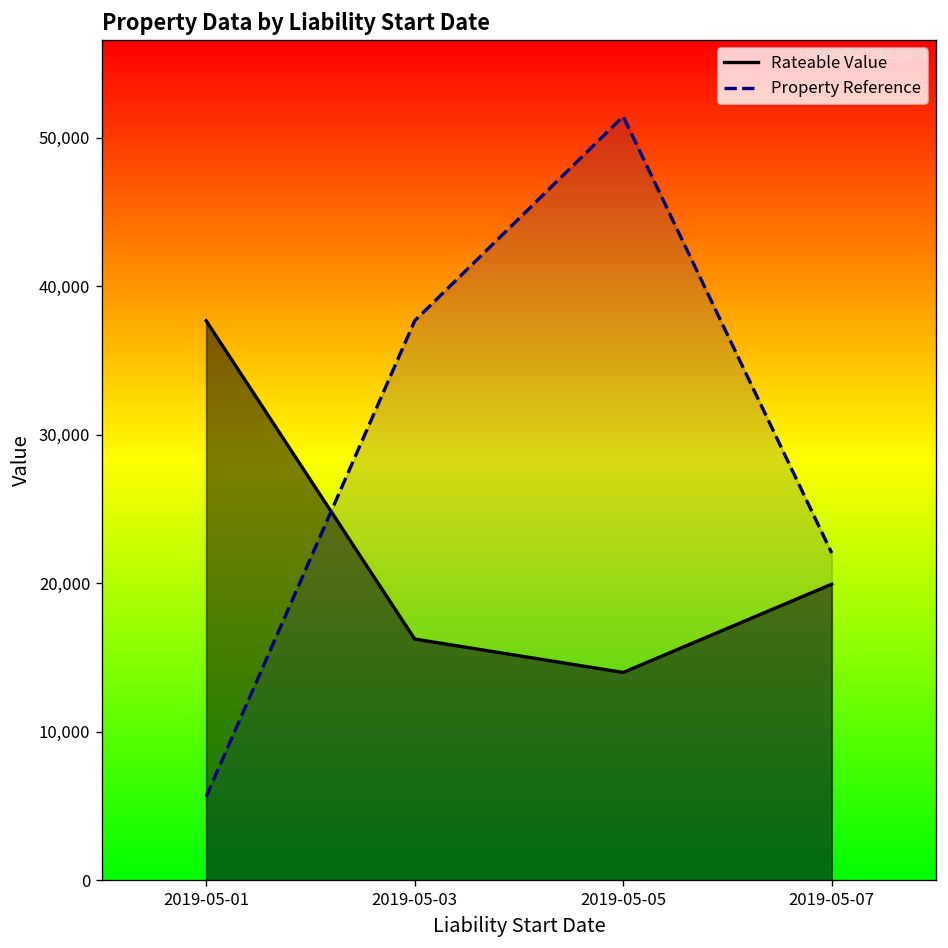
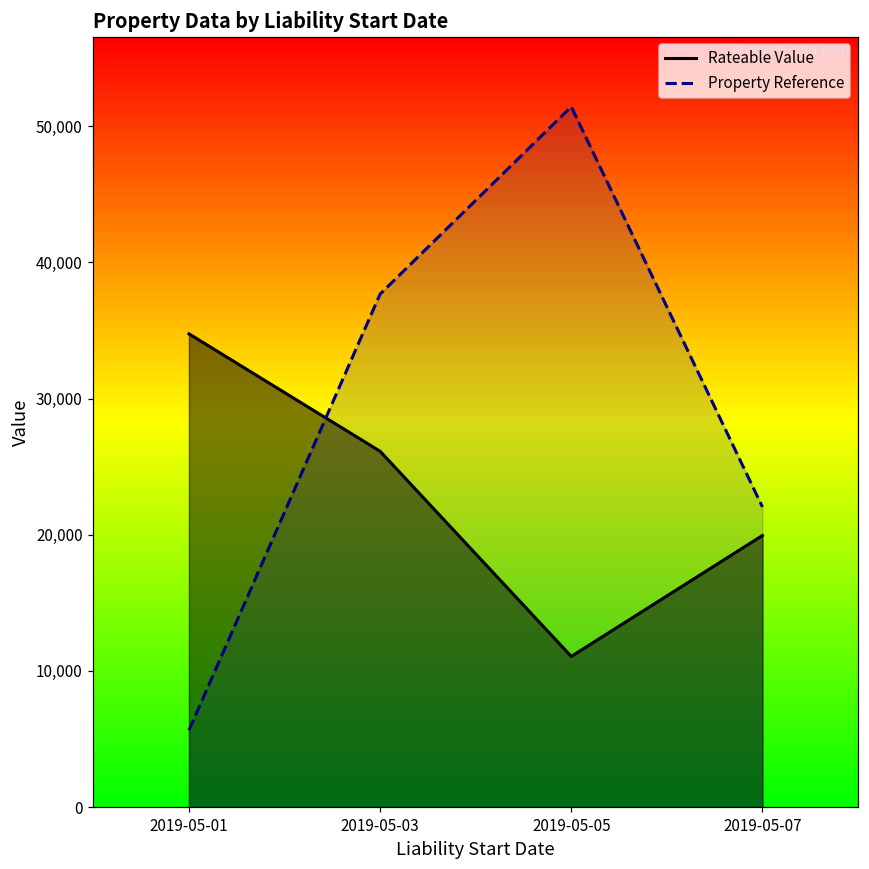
Rateable Value, 2019-05-01: 37,700 -> 34,800
Rateable Value, 2019-05-03: 16,300 -> 26,100
Rateable Value, 2019-05-05: 14,000 -> 11,100
